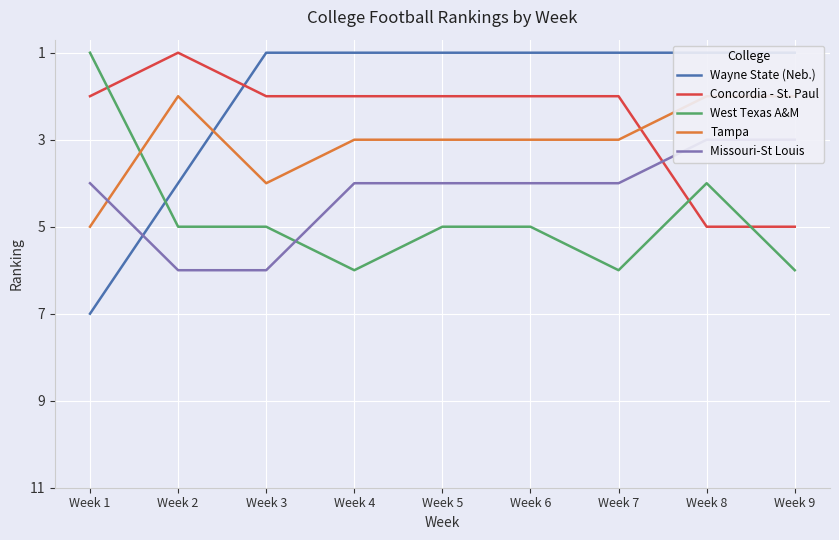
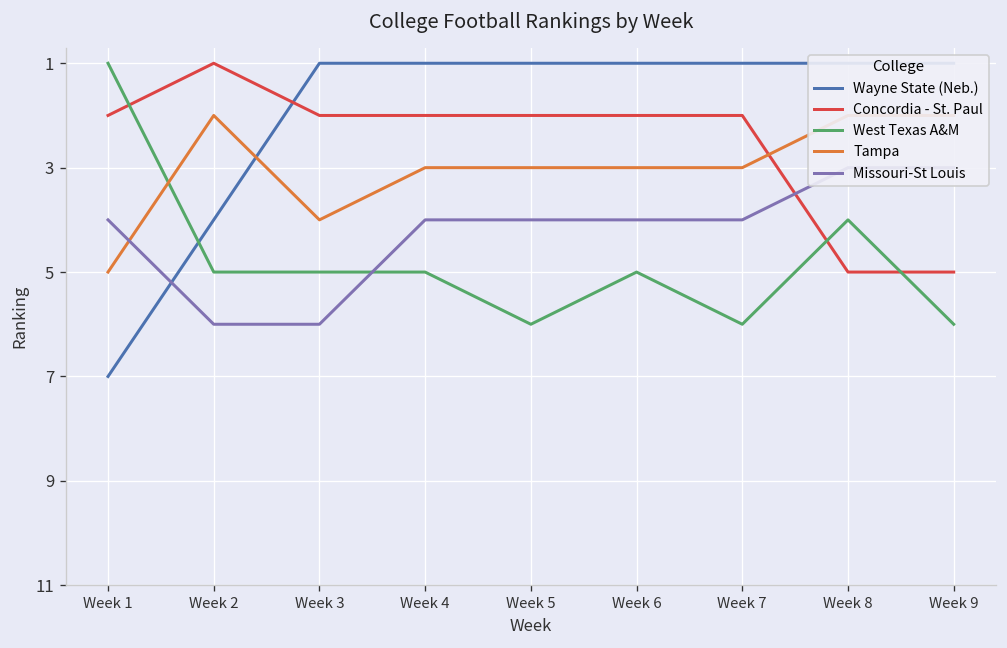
West Texas A&M, Week 4: 6 -> 5
West Texas A&M, Week 5: 5 -> 6
